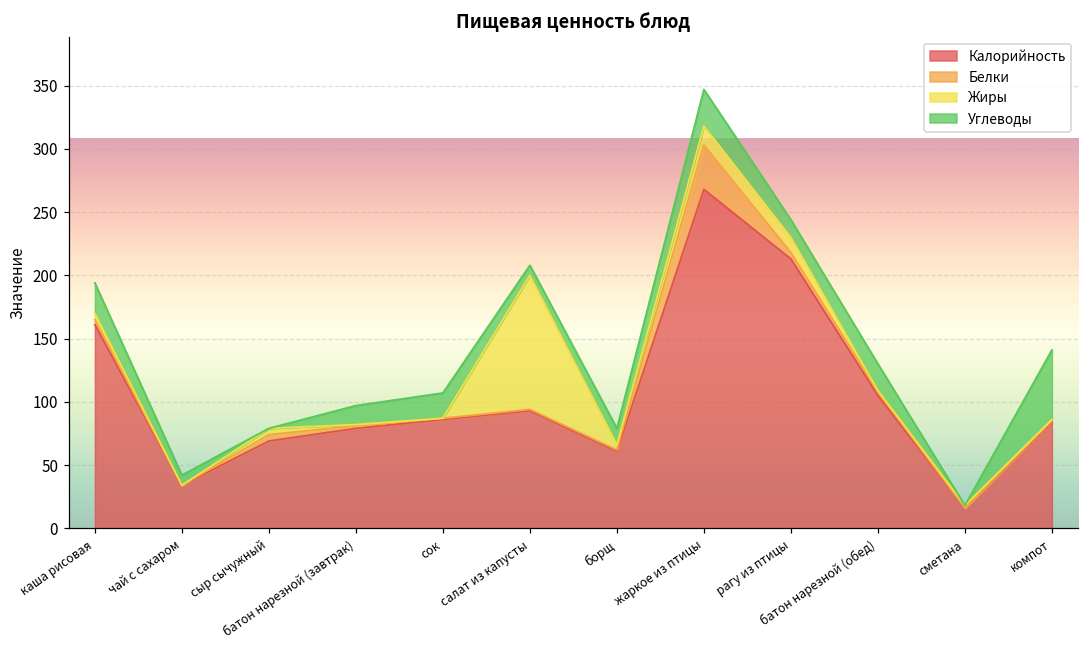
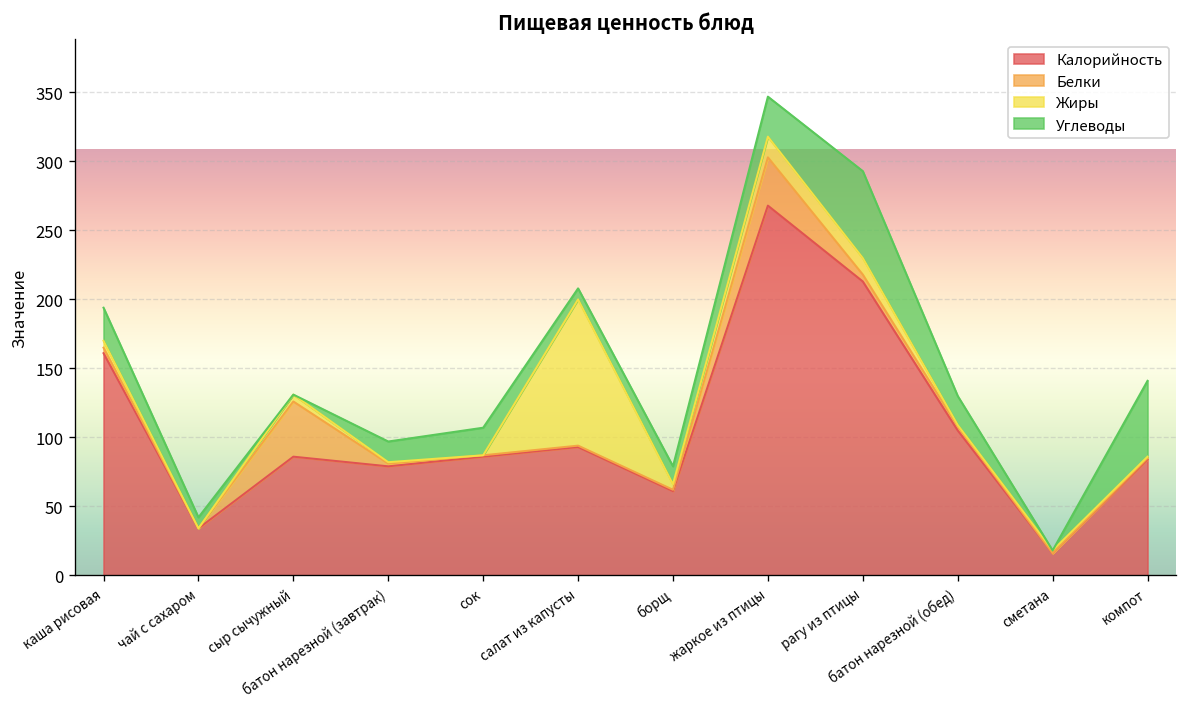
Калорийность, сыр сычужный: 69 -> 86
Белки, сыр сычужный: 5 -> 40
Углеводы, рагу из птицы: 14 -> 63
